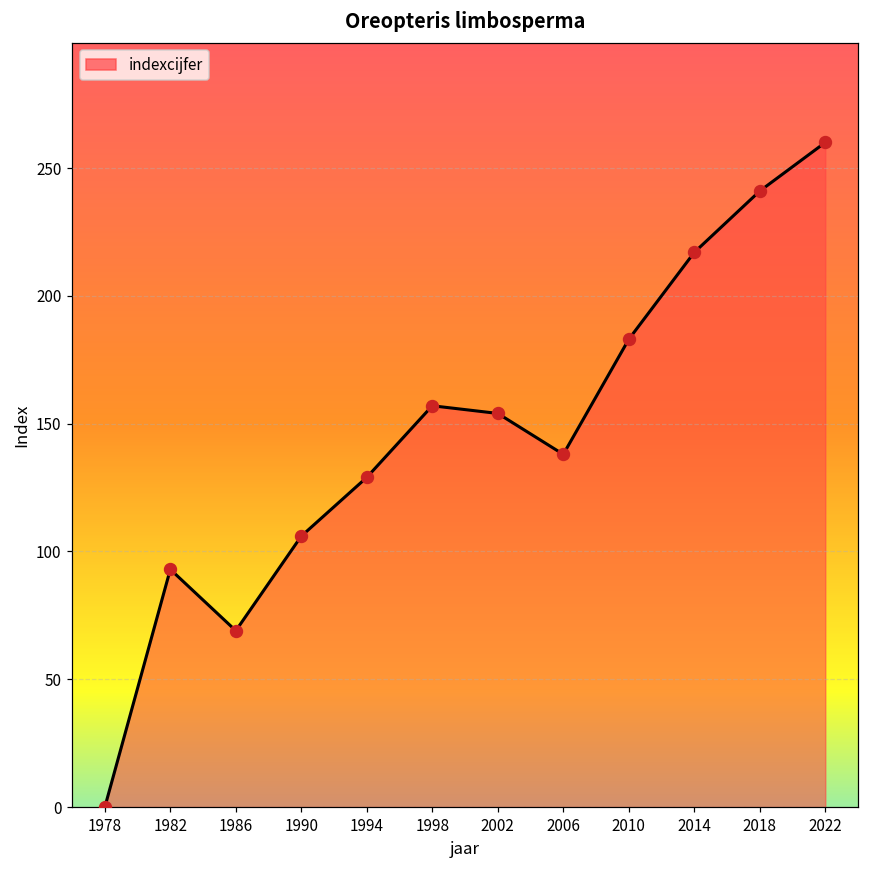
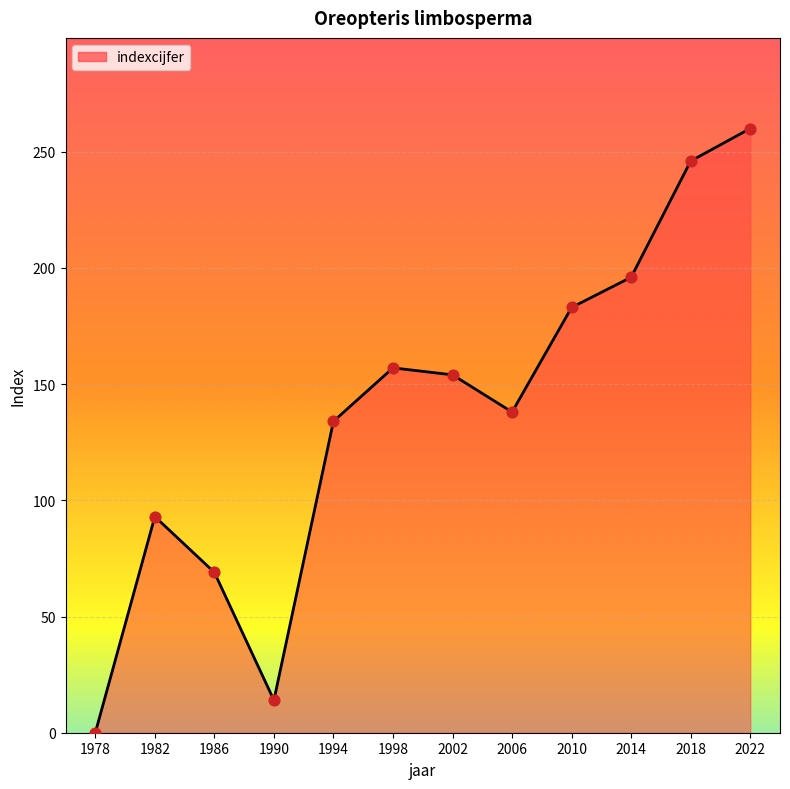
1990: 106 -> 14
1994: 129 -> 134
2014: 217 -> 196
2018: 241 -> 246
